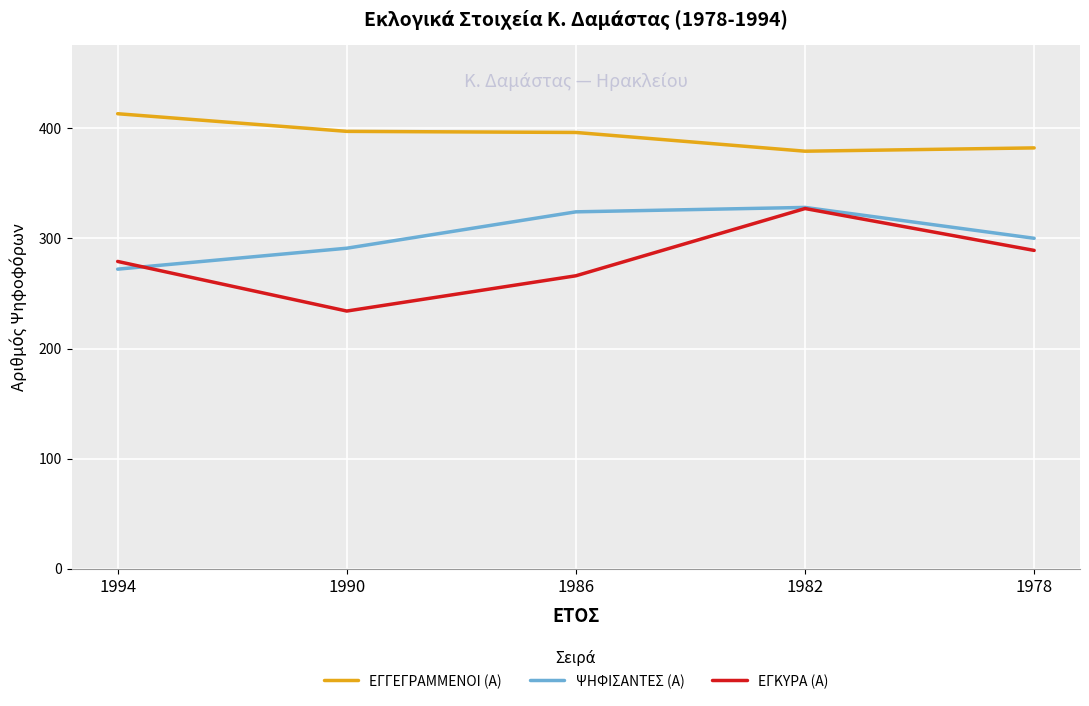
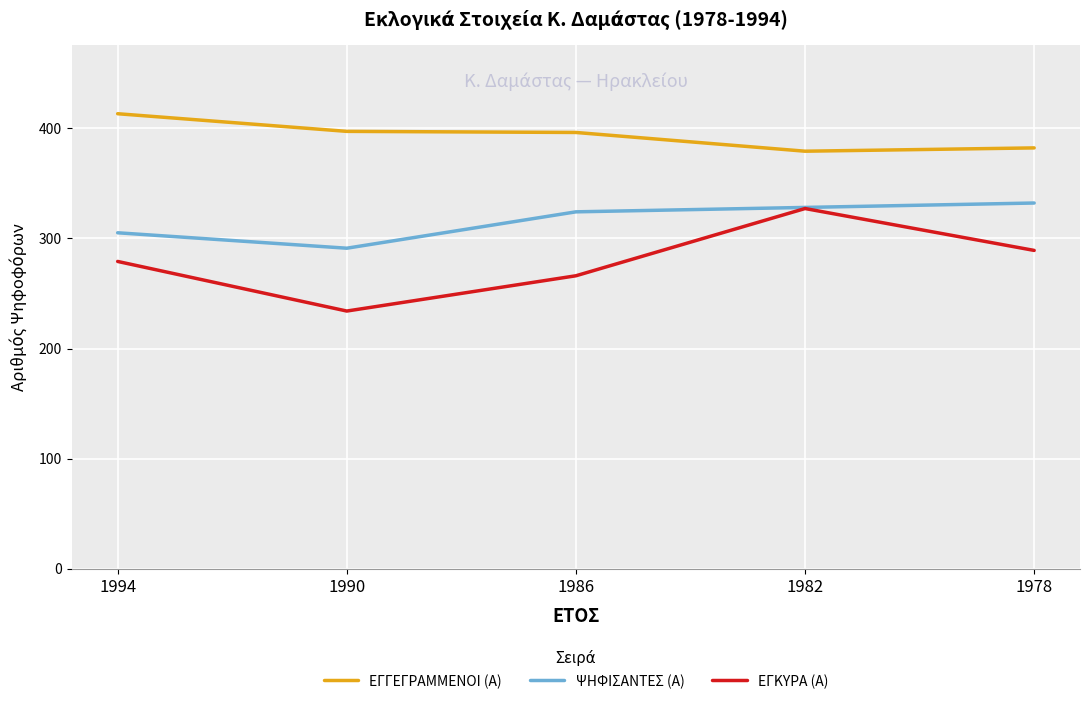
ΨΗΦΙΣΑΝΤΕΣ (Α), 1994: 272 -> 305
ΨΗΦΙΣΑΝΤΕΣ (Α), 1978: 300 -> 332
